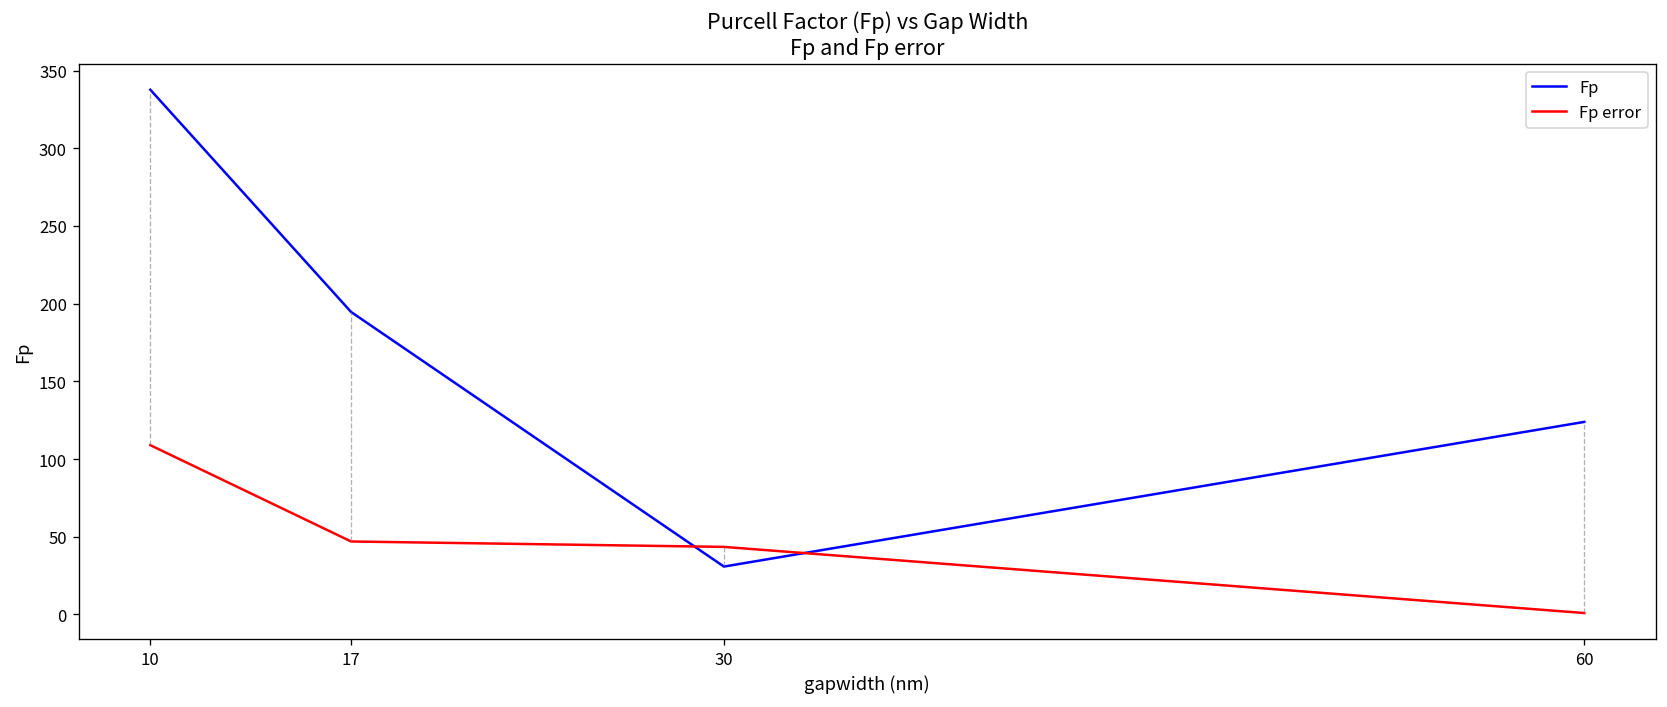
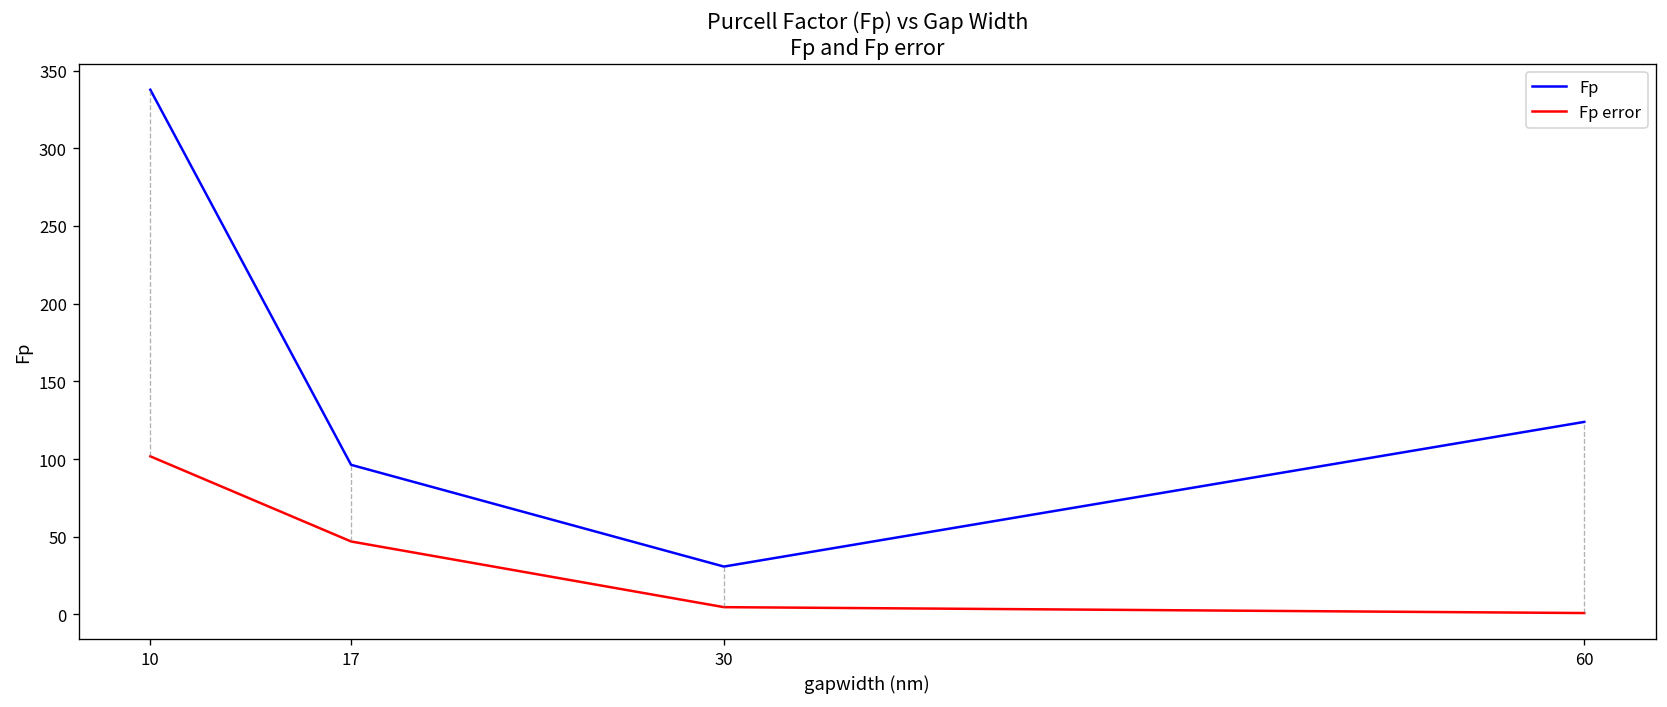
Fp error, 10: 109 -> 102
Fp, 17: 195 -> 96
Fp error, 30: 43 -> 5
